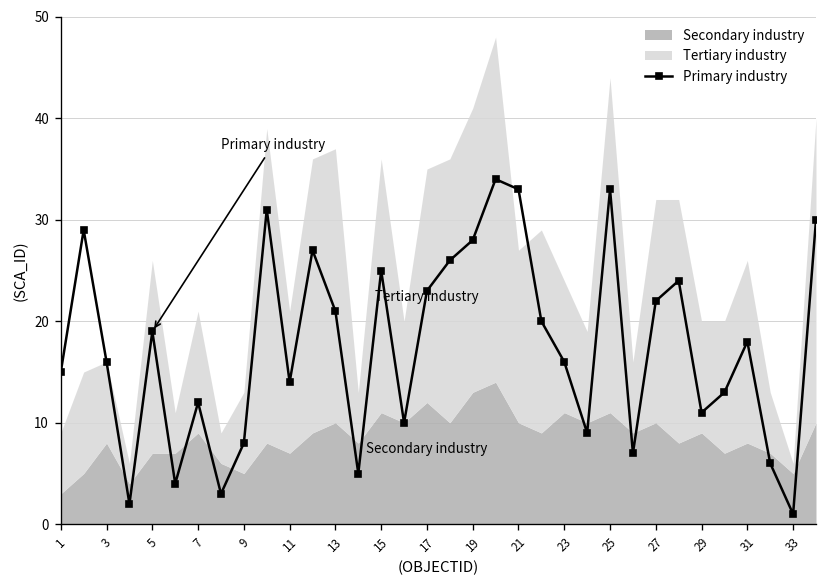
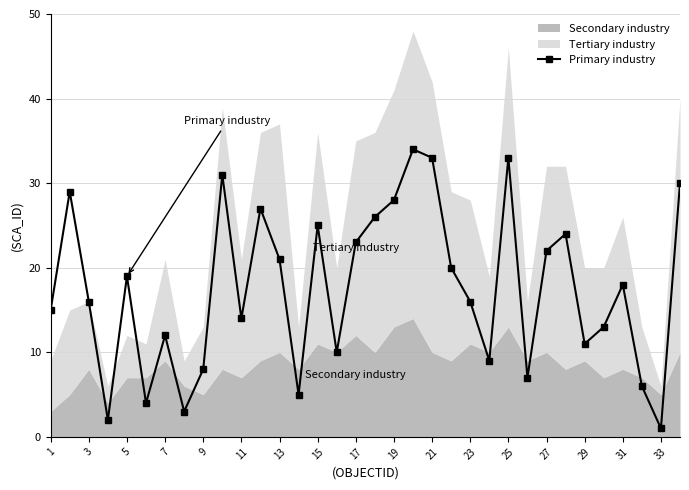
Tertiary industry, 5: 19 -> 5
Tertiary industry, 21: 17 -> 32
Tertiary industry, 23: 13 -> 17
Secondary industry, 25: 11 -> 13
